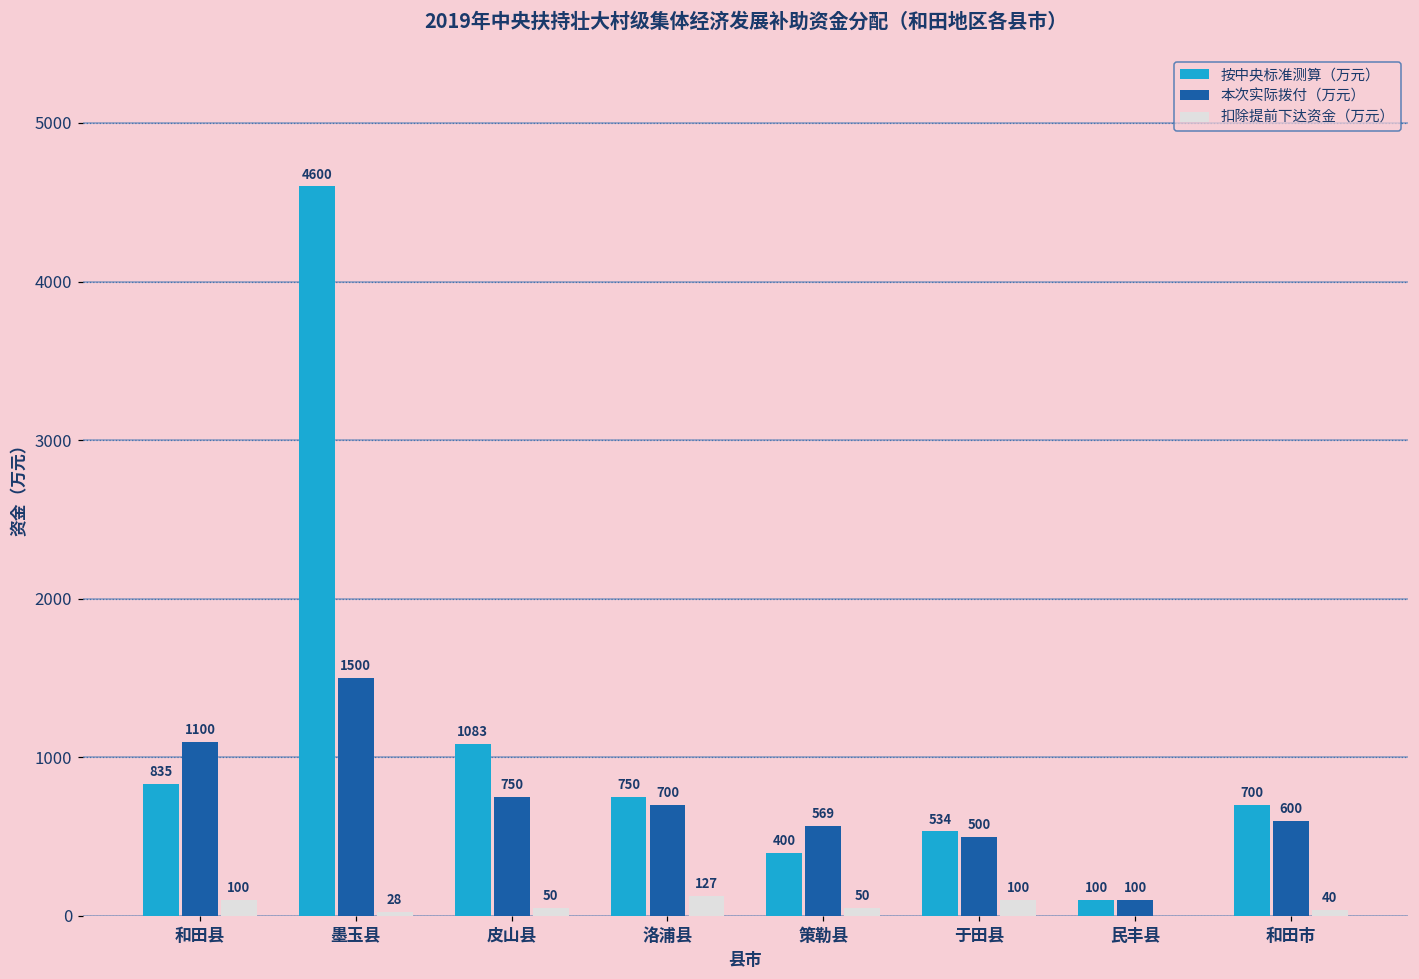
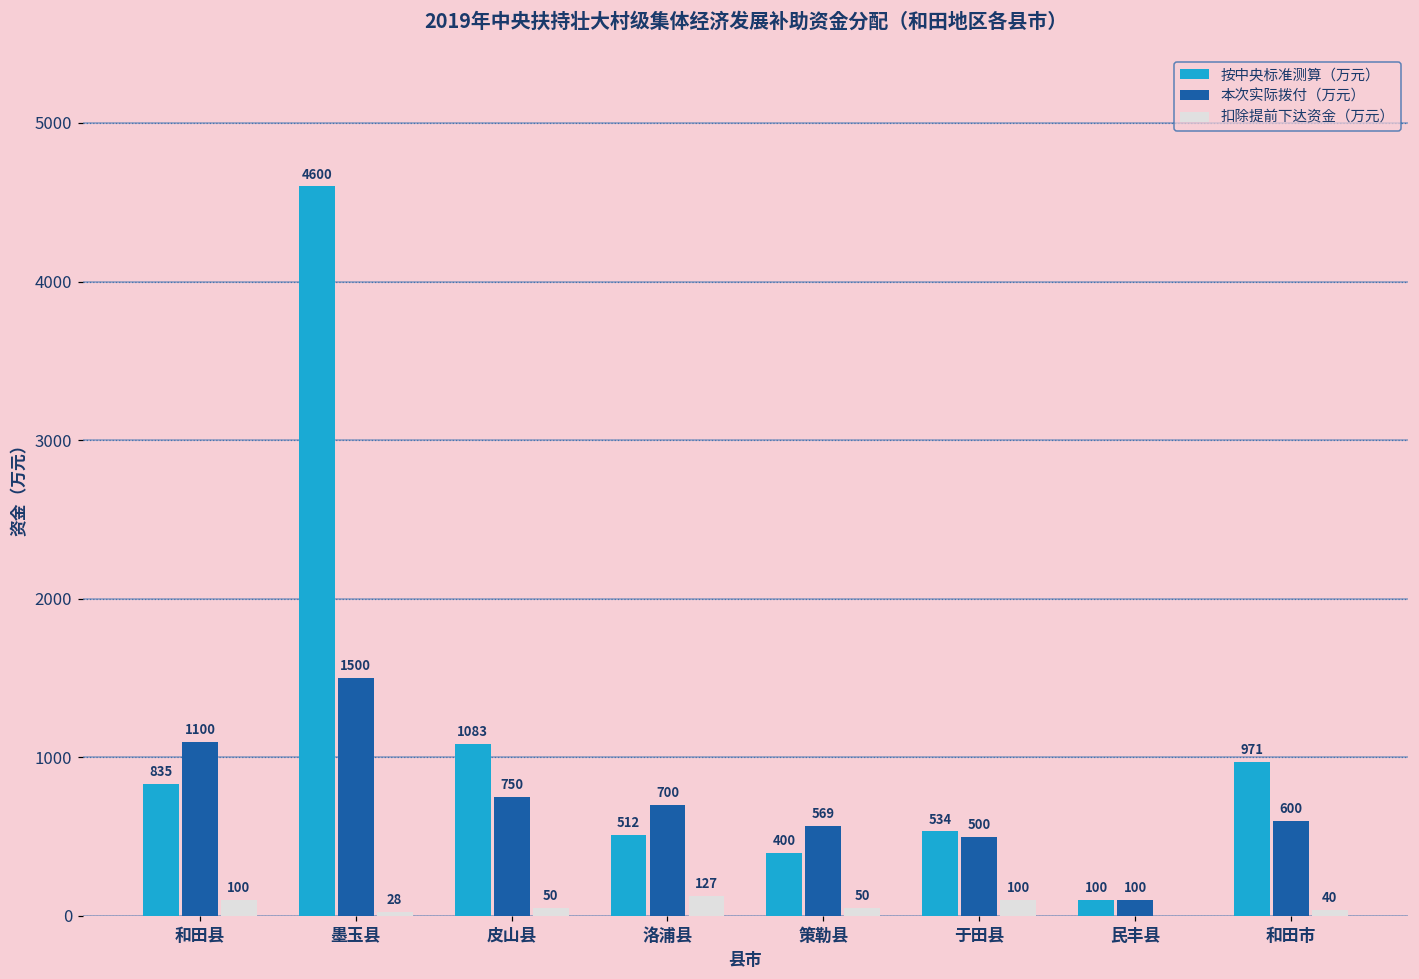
按中央标准测算（万元）, 洛浦县: 750 -> 512
按中央标准测算（万元）, 和田市: 700 -> 971
